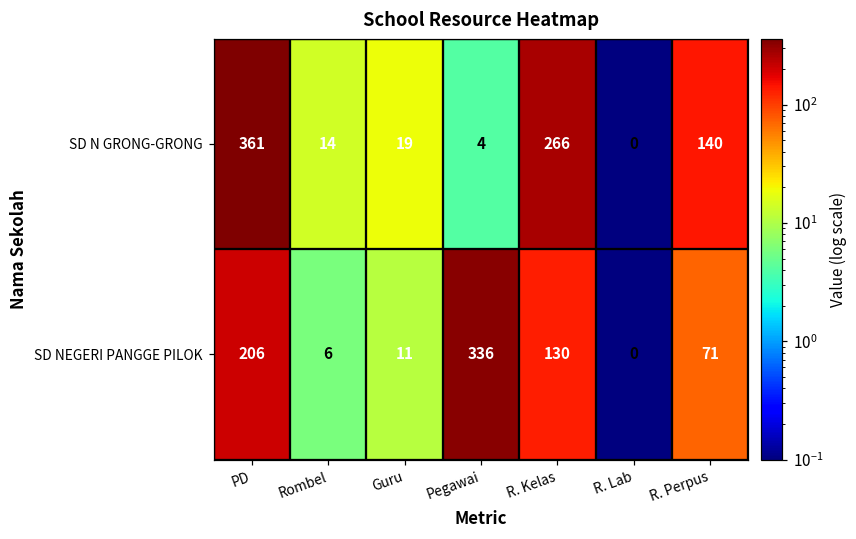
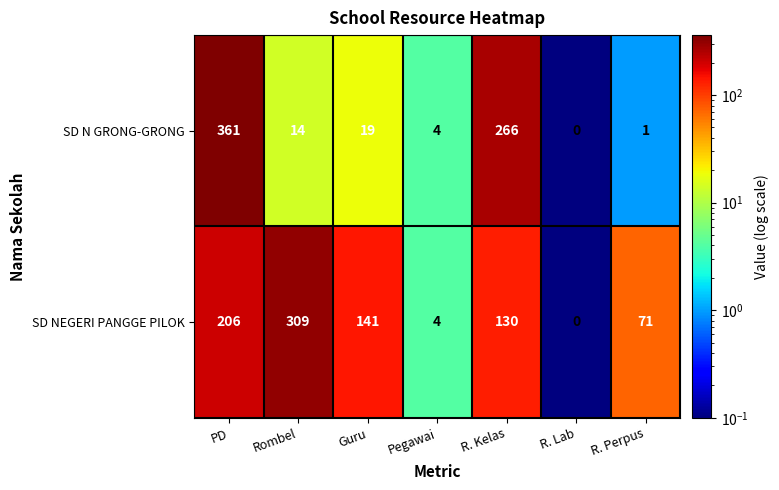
SD N GRONG-GRONG, R. Perpus: 140 -> 1
SD NEGERI PANGGE PILOK, Rombel: 6 -> 309
SD NEGERI PANGGE PILOK, Guru: 11 -> 141
SD NEGERI PANGGE PILOK, Pegawai: 336 -> 4
